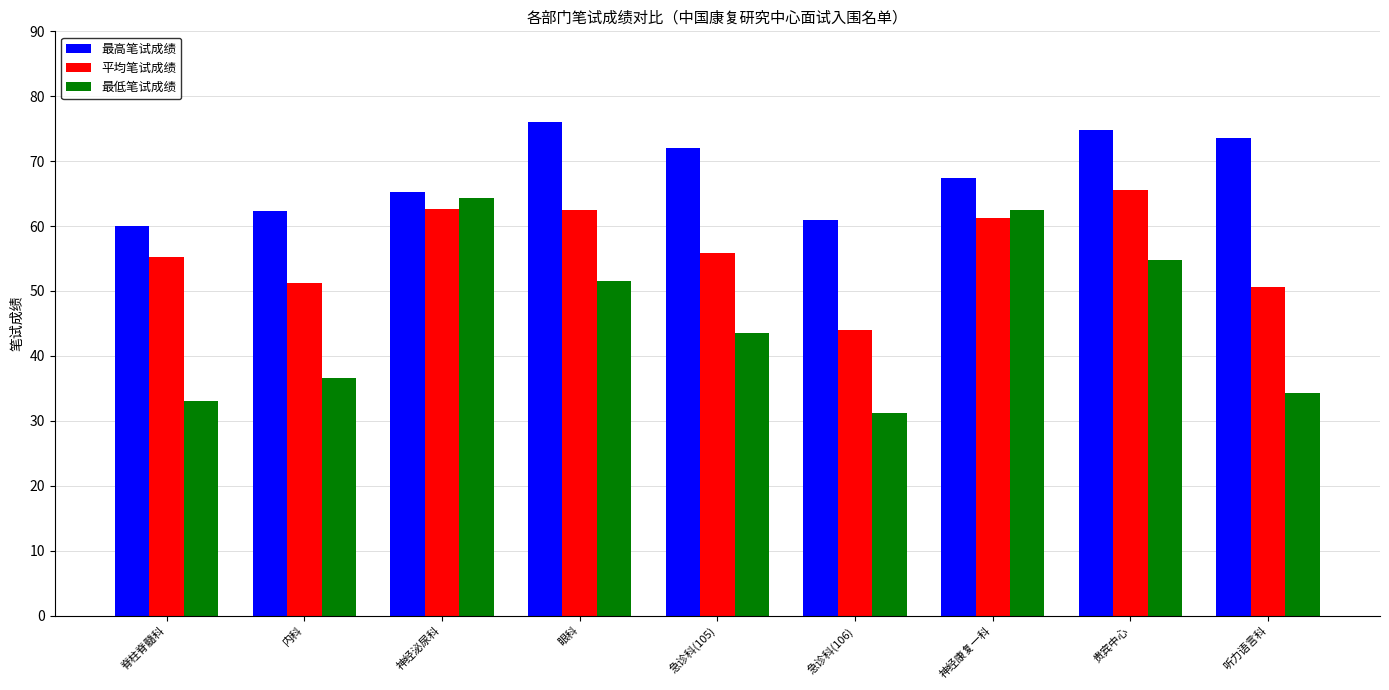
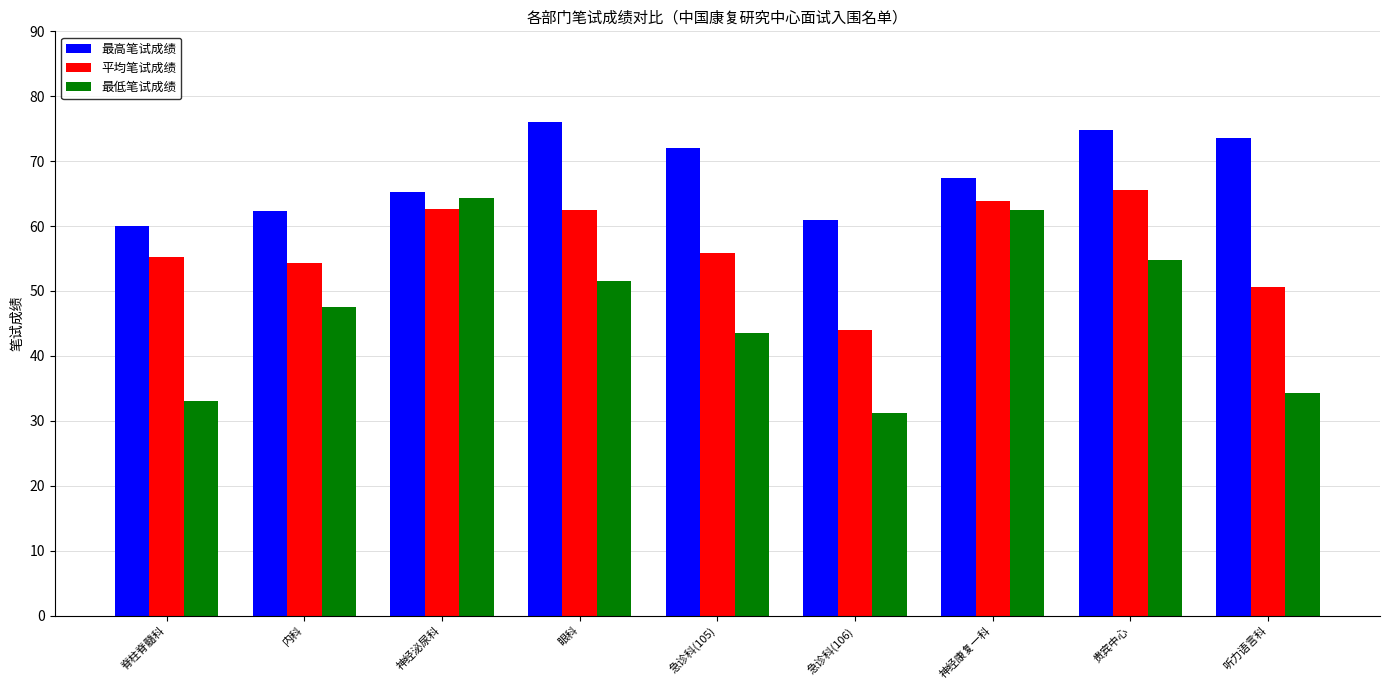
平均笔试成绩, 内科: 51 -> 54
最低笔试成绩, 内科: 37 -> 48
平均笔试成绩, 神经康复一科: 61 -> 64
